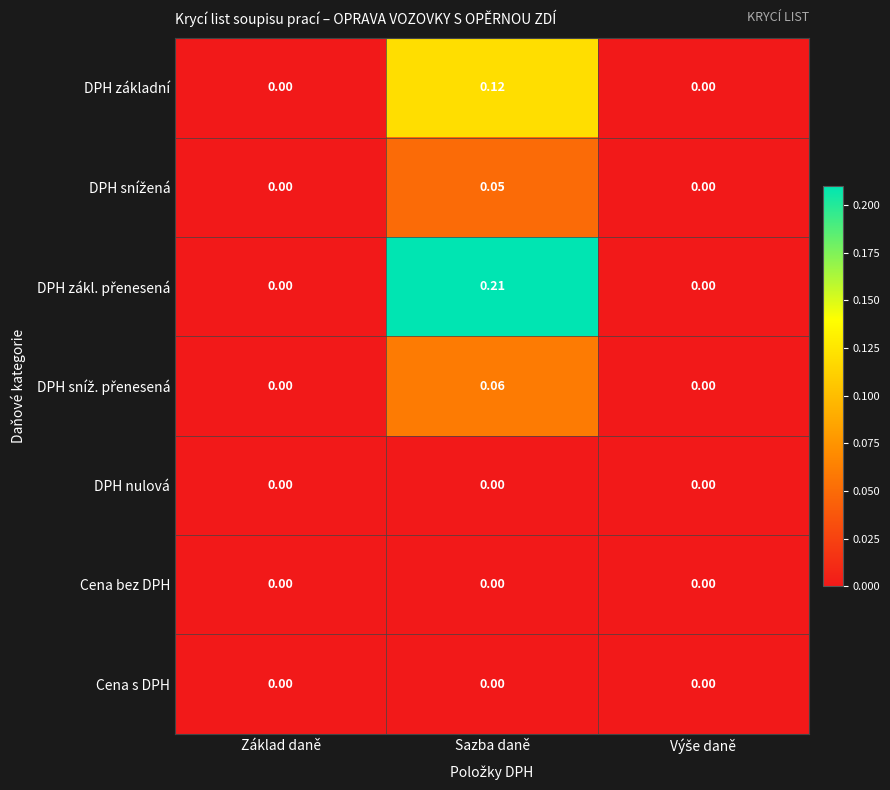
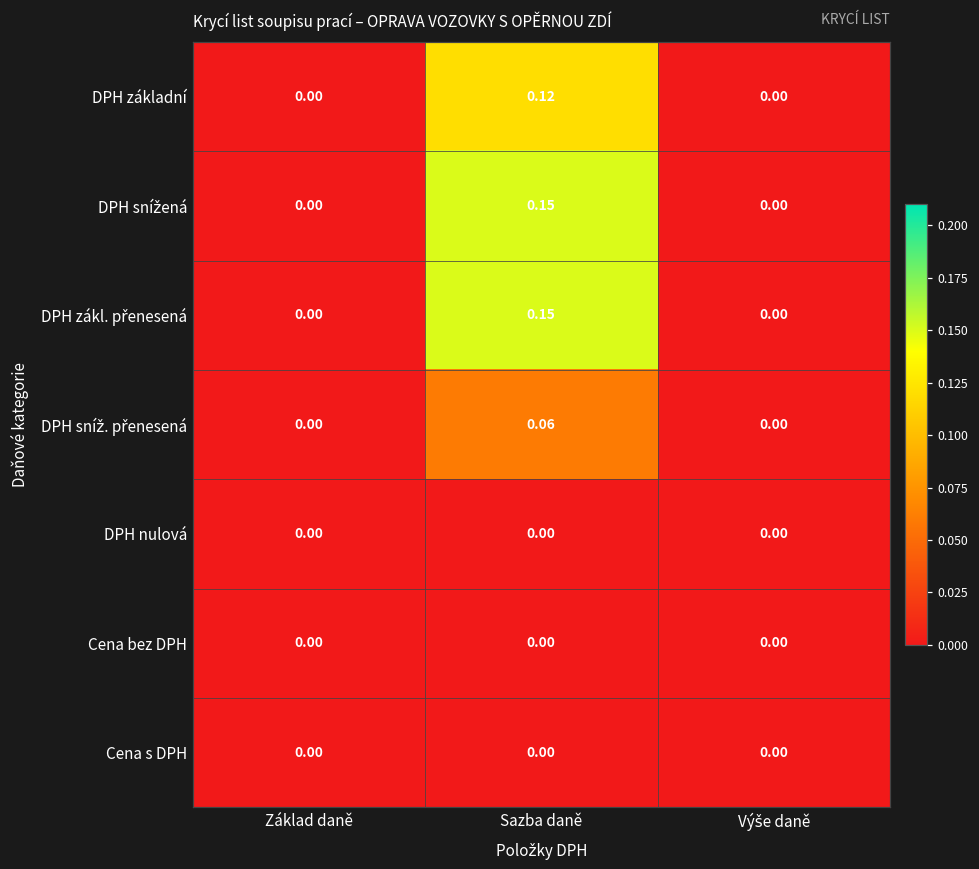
DPH snížená, Sazba daně: 0.05 -> 0.15
DPH zákl. přenesená, Sazba daně: 0.21 -> 0.15
